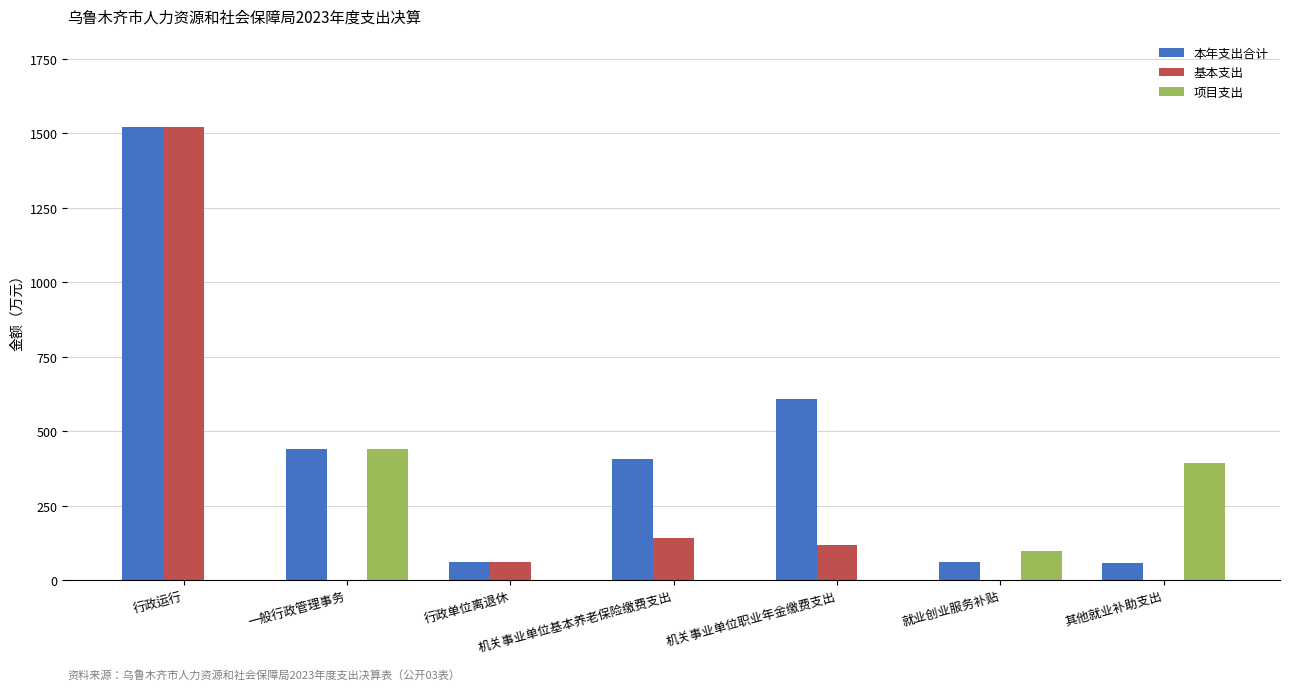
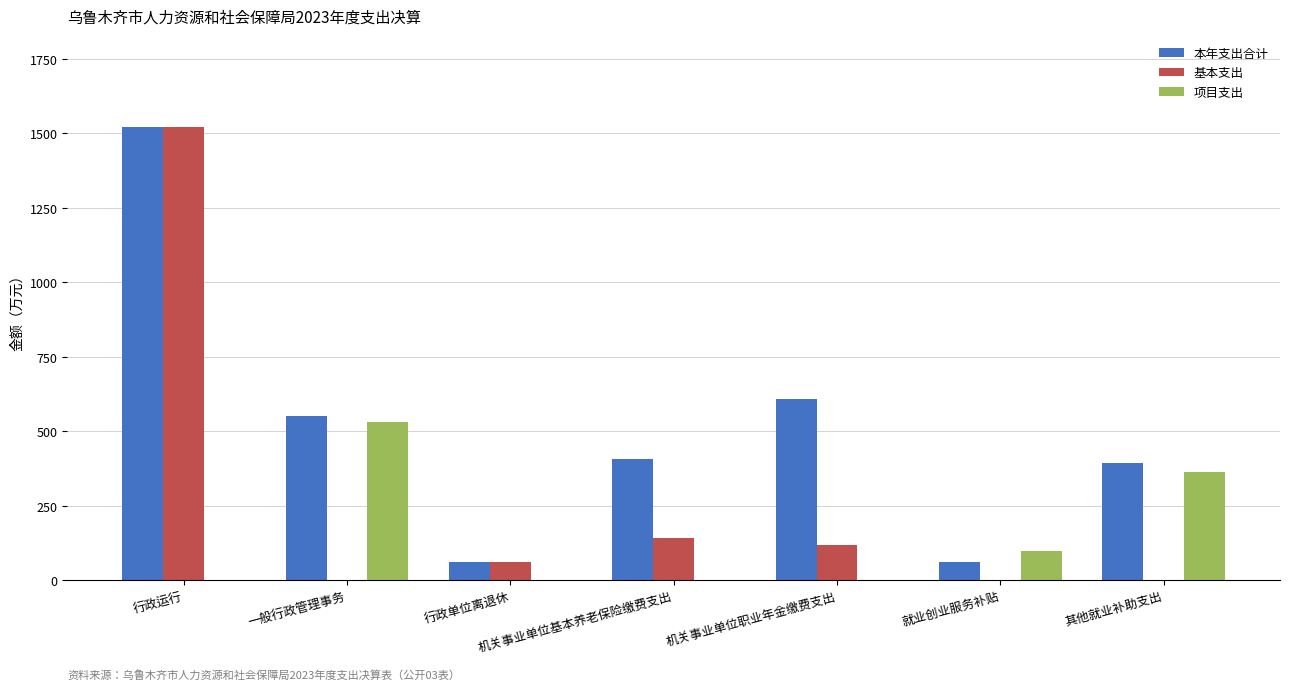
本年支出合计, 一般行政管理事务: 440 -> 550
项目支出, 一般行政管理事务: 440 -> 530
本年支出合计, 其他就业补助支出: 60 -> 390
项目支出, 其他就业补助支出: 390 -> 360
